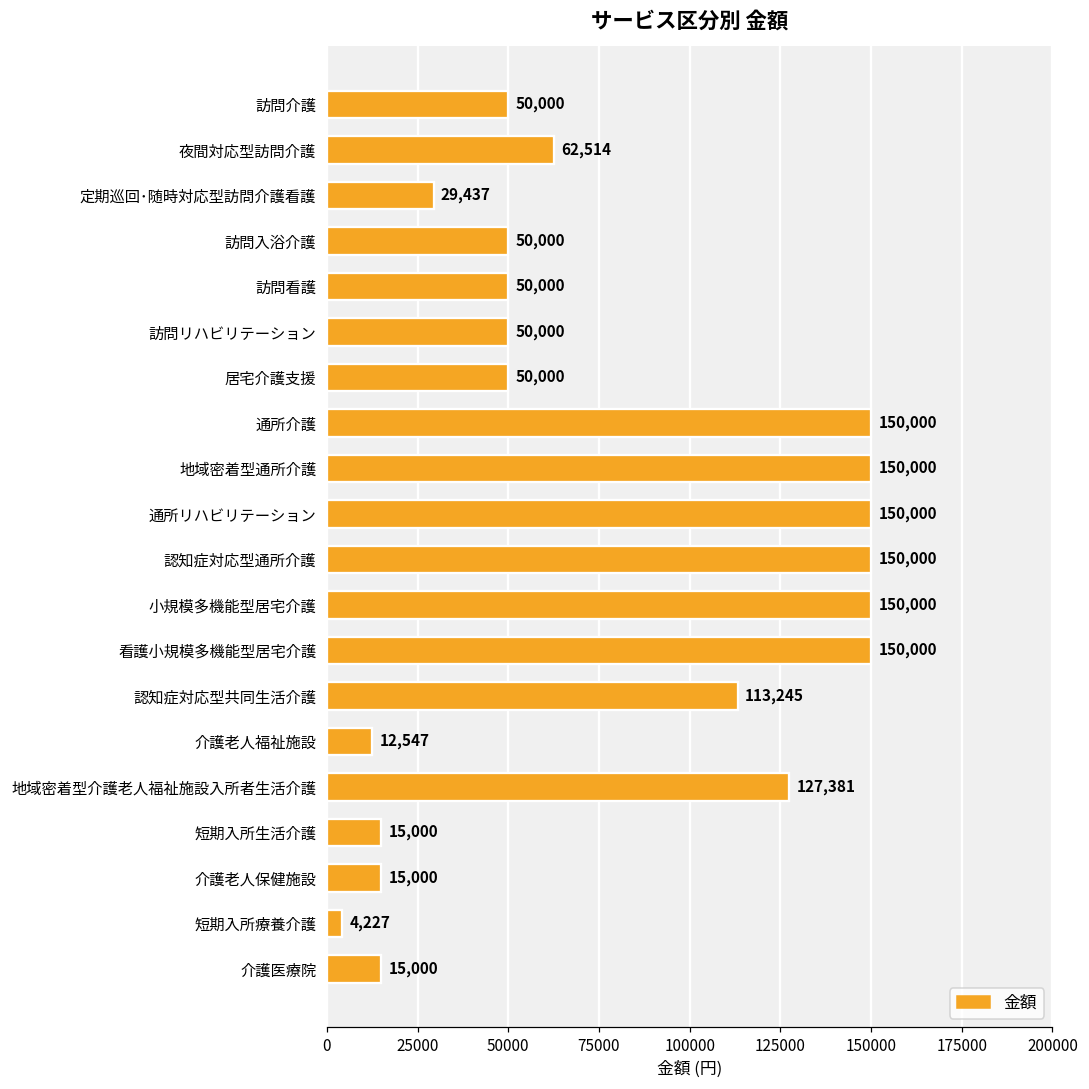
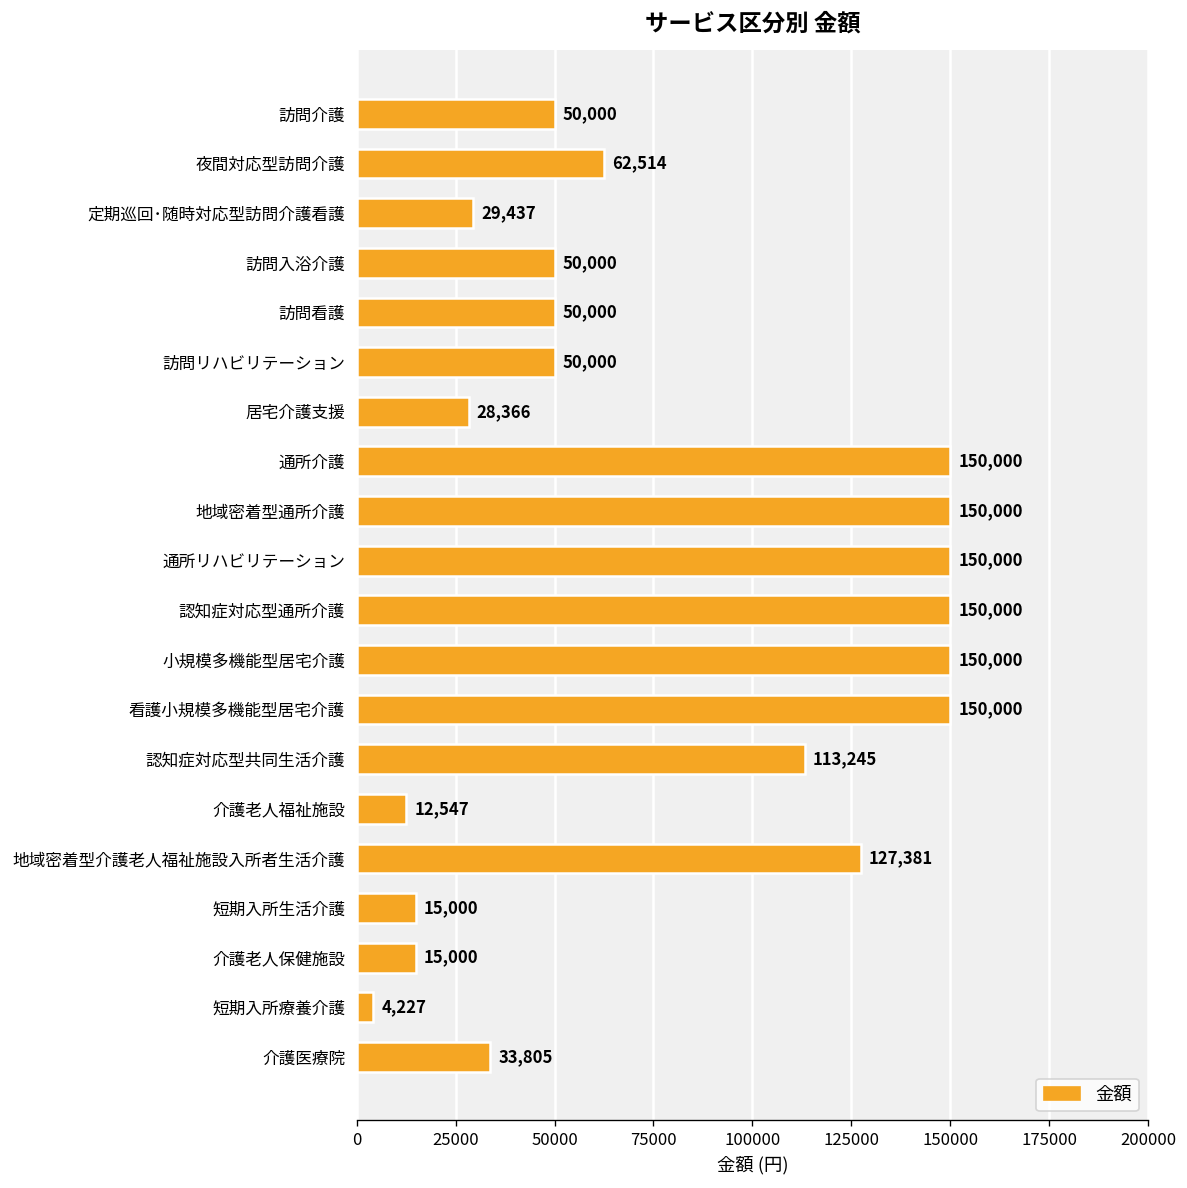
居宅介護支援: 50,000 -> 28,366
介護医療院: 15,000 -> 33,805
